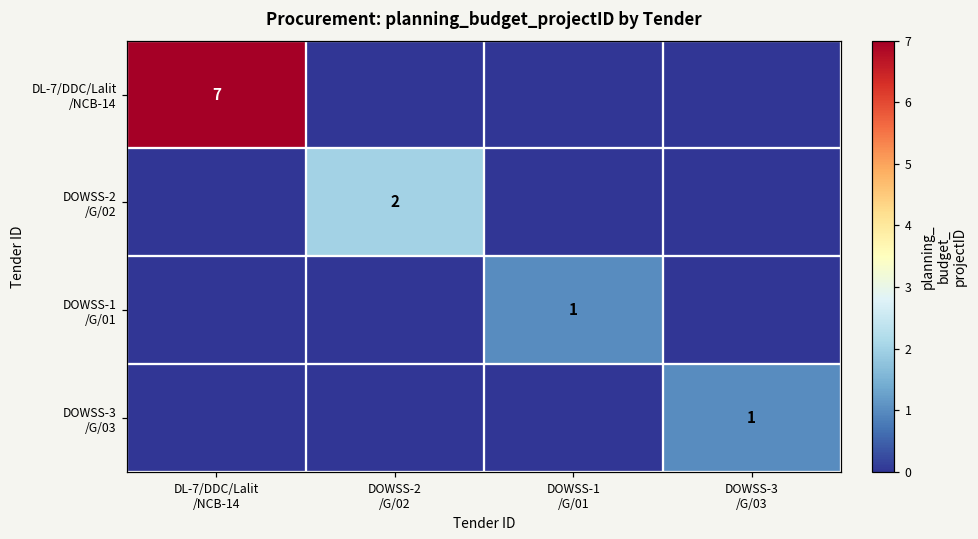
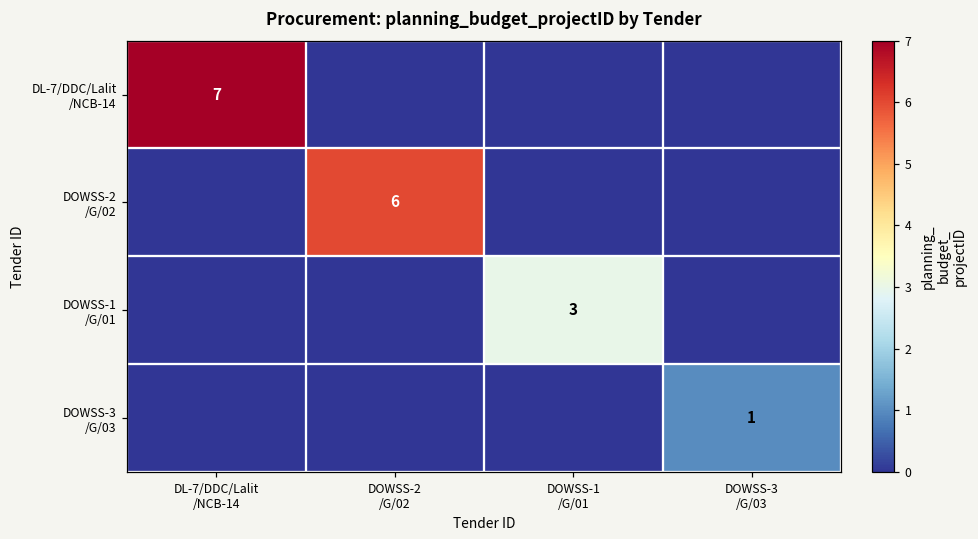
DOWSS-2 /G/02, DOWSS-2 /G/02: 2 -> 6
DOWSS-1 /G/01, DOWSS-1 /G/01: 1 -> 3
